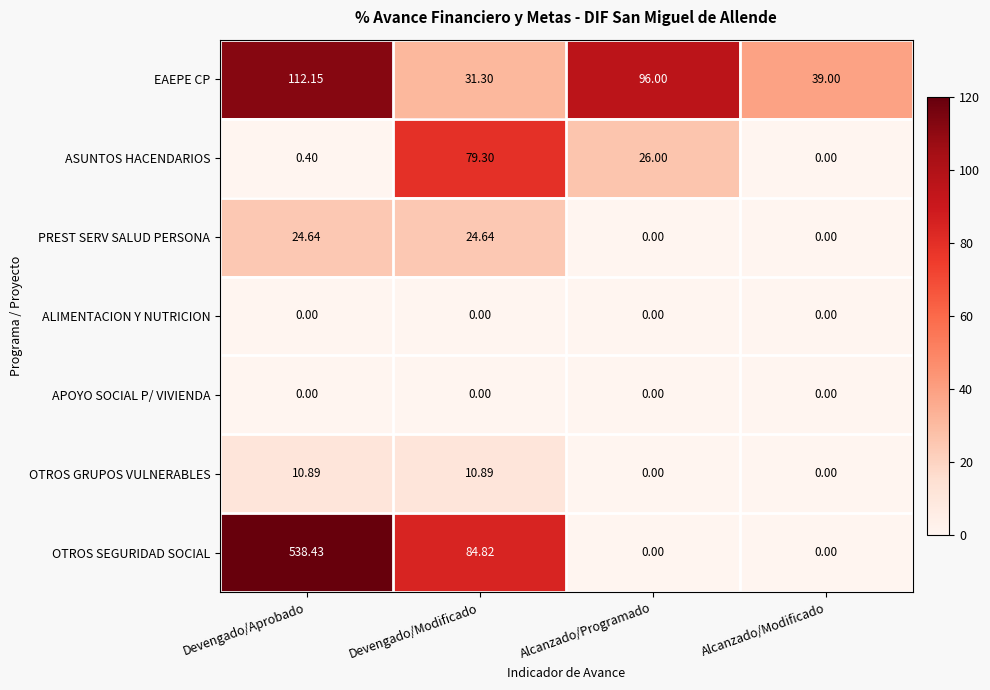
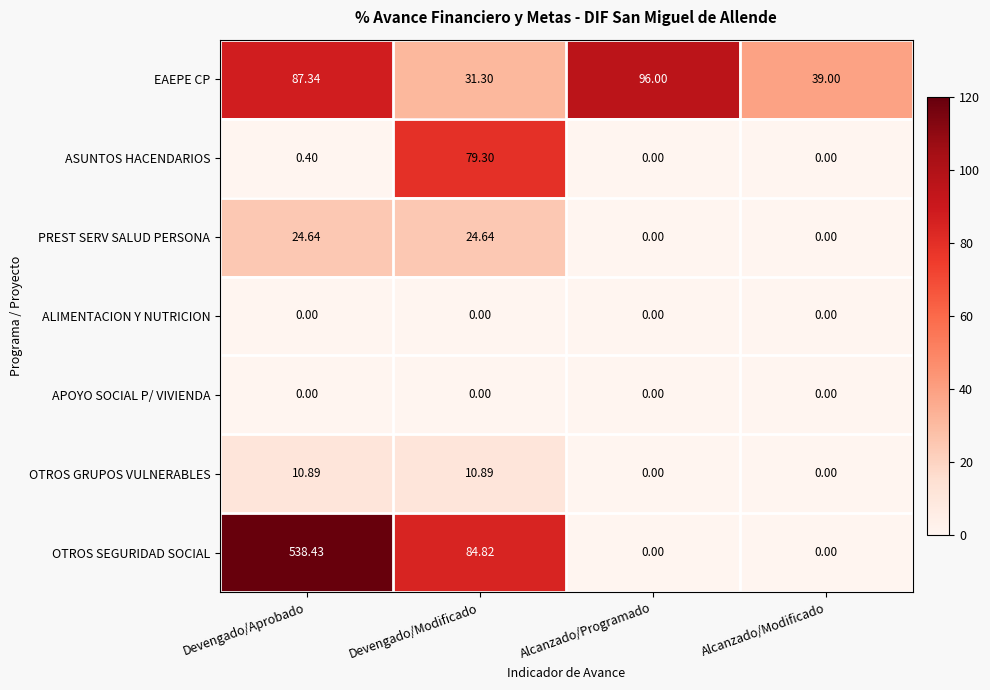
EAEPE CP, Devengado/Aprobado: 112.15 -> 87.34
ASUNTOS HACENDARIOS, Alcanzado/Programado: 26.00 -> 0.00
